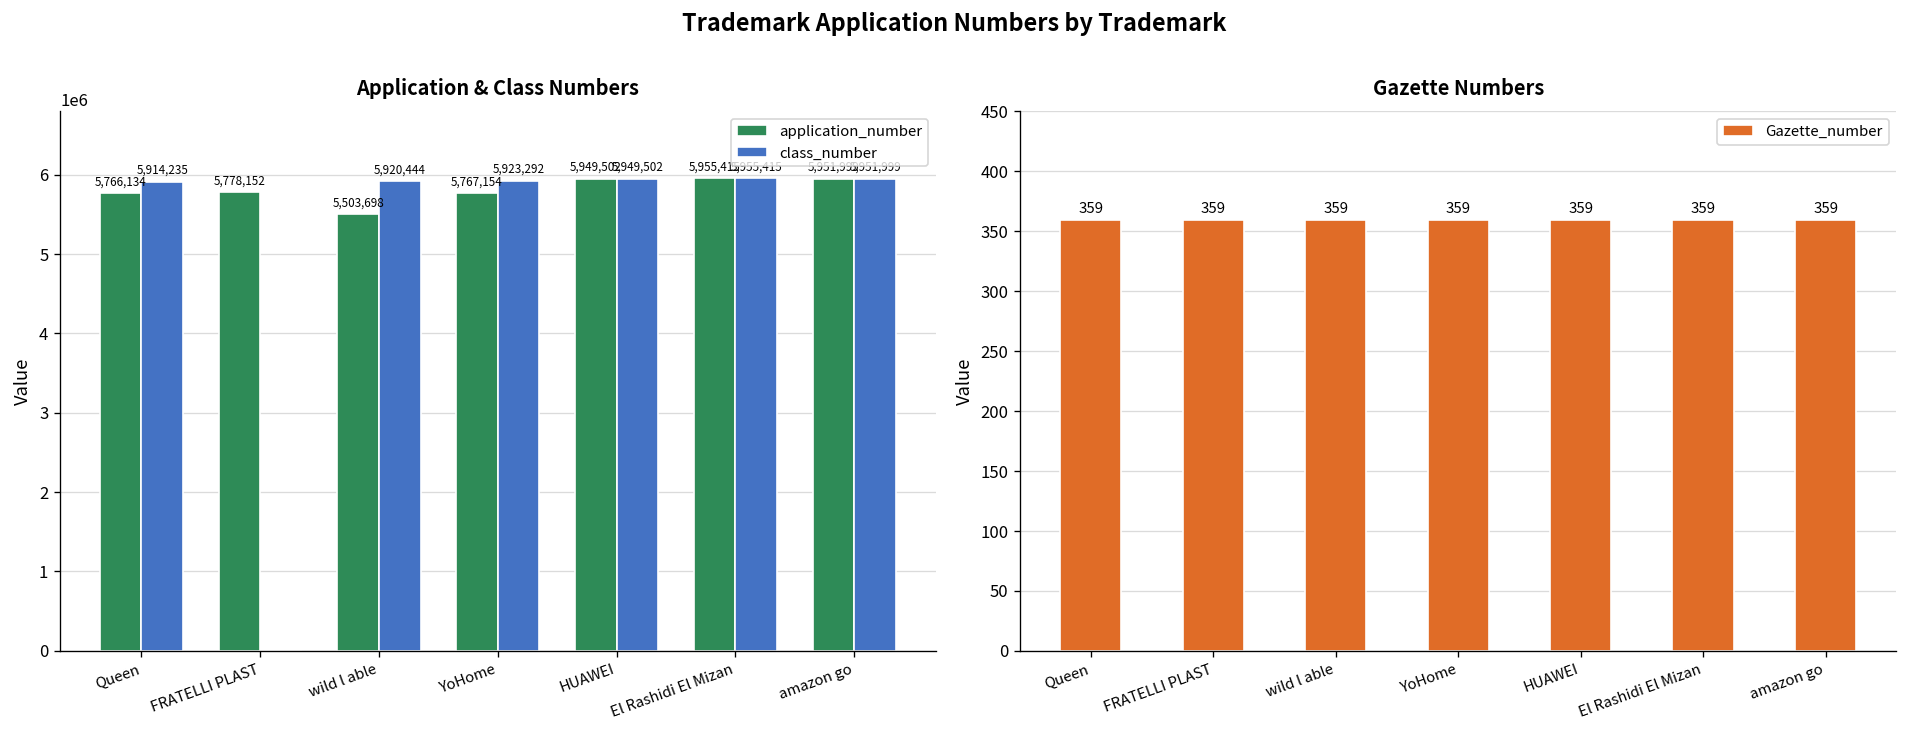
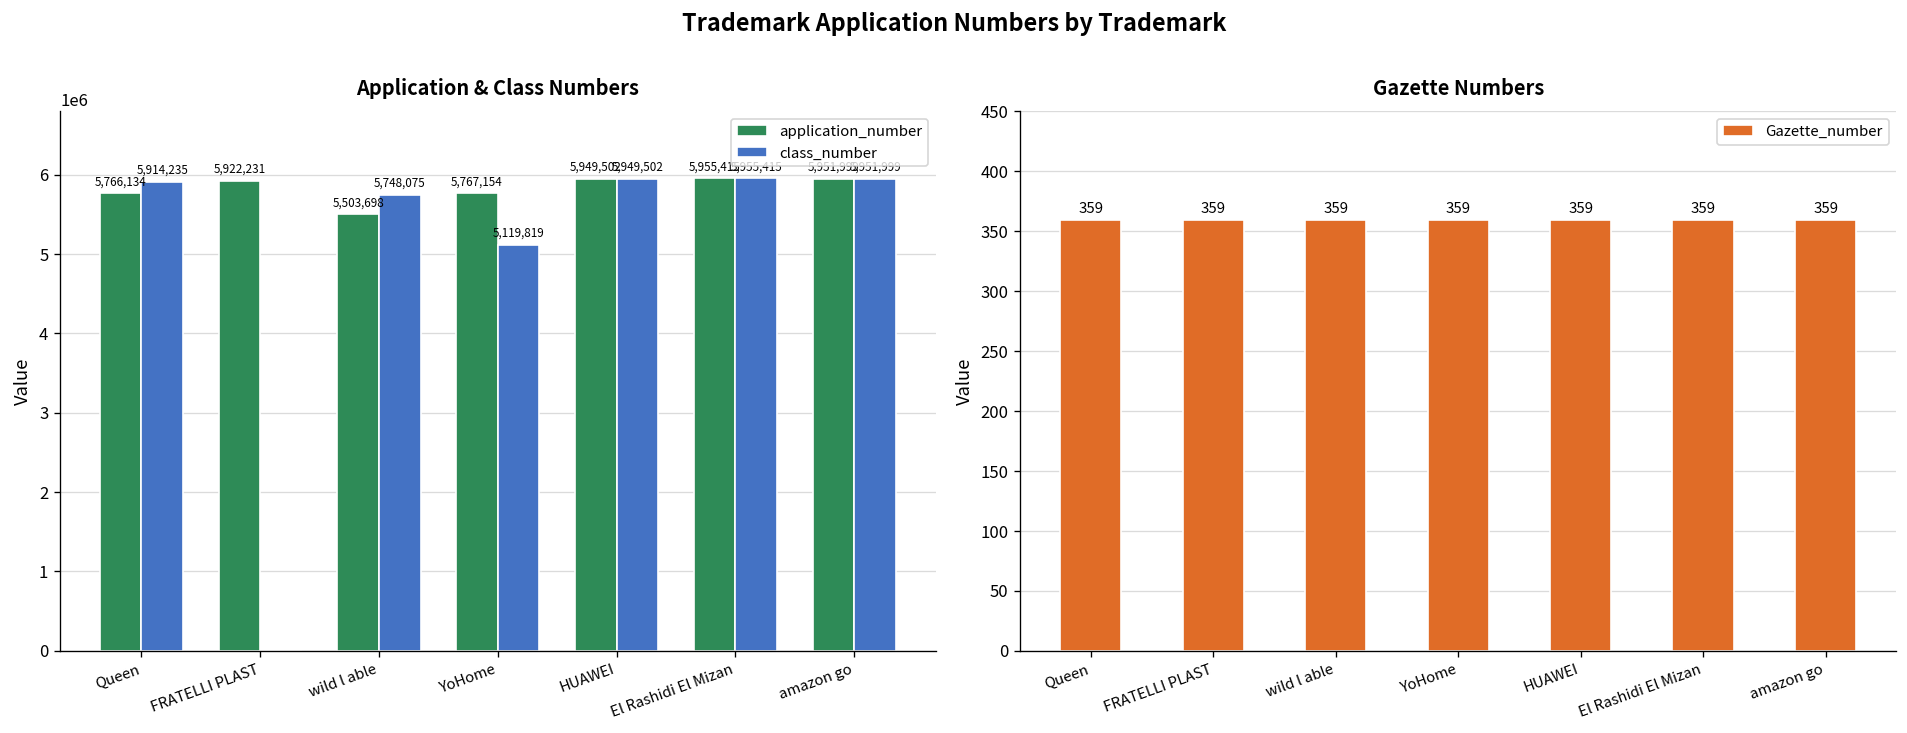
Application & Class Numbers, application_number, FRATELLI PLAST: 5,778,152 -> 5,922,231
Application & Class Numbers, class_number, wild l able: 5,920,444 -> 5,748,075
Application & Class Numbers, class_number, YoHome: 5,923,292 -> 5,119,819
